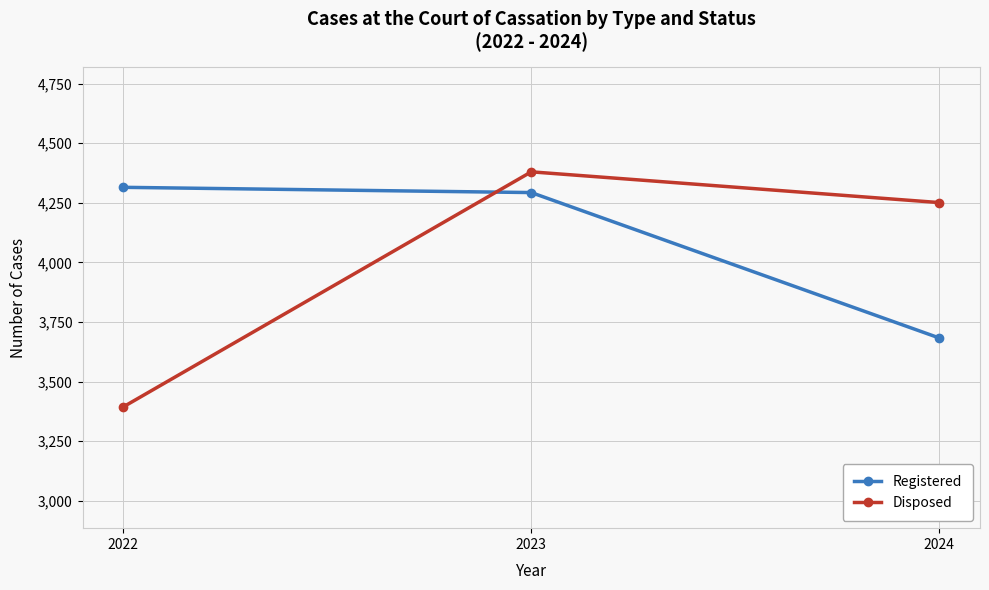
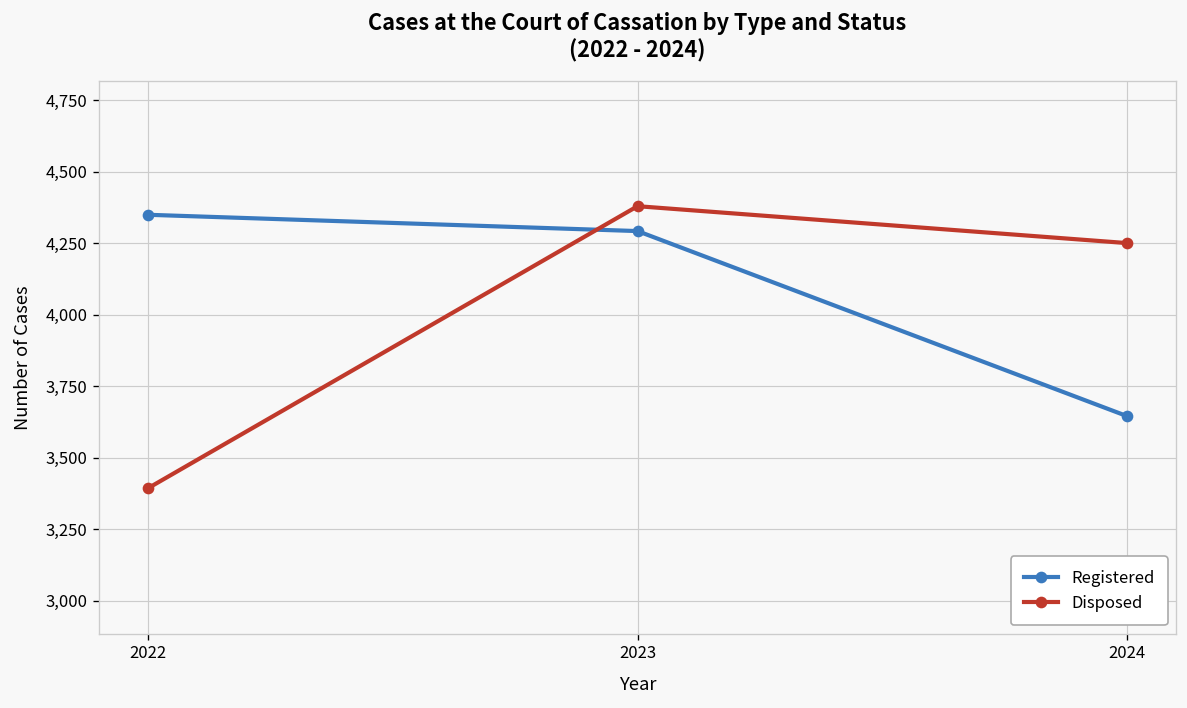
Registered, 2022: 4,320 -> 4,350
Registered, 2024: 3,680 -> 3,650
